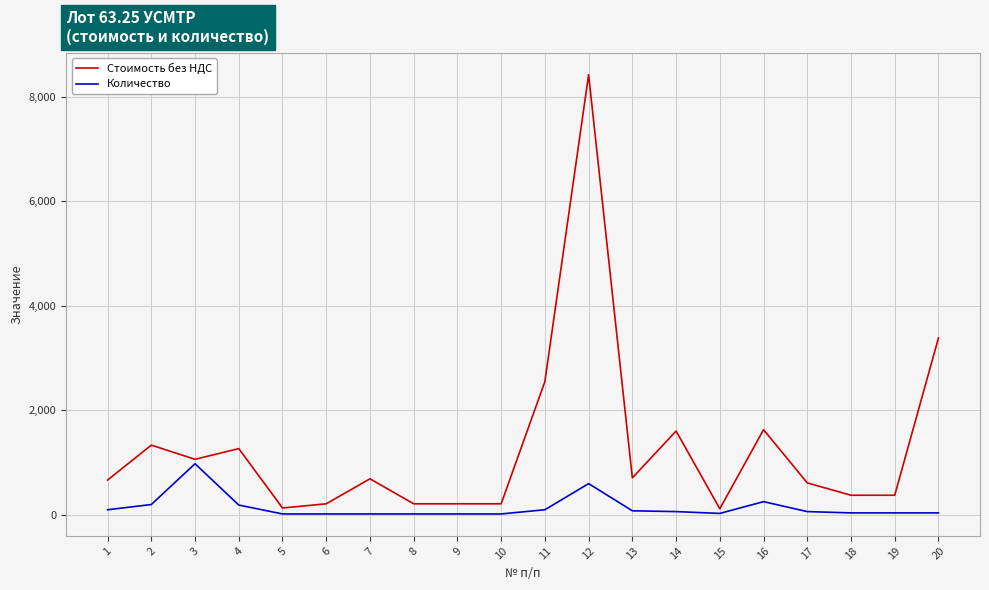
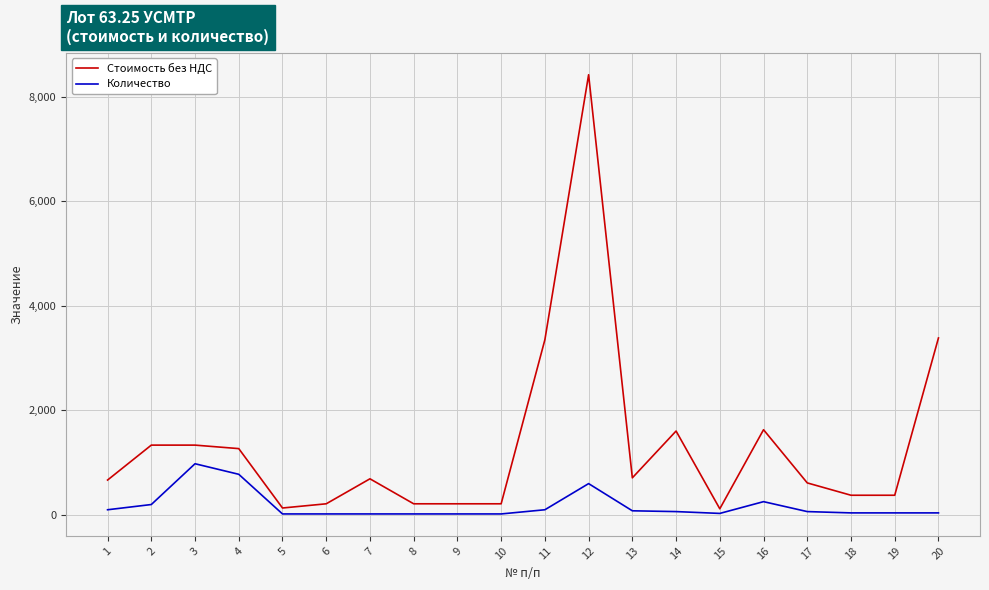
Стоимость без НДС, 3: 1,100 -> 1,300
Количество, 4: 200 -> 800
Стоимость без НДС, 11: 2,600 -> 3,400
